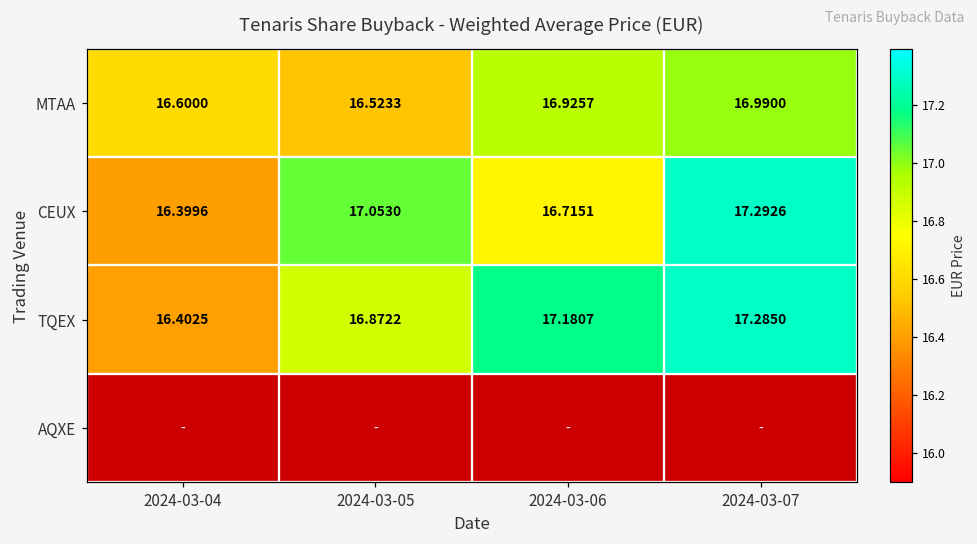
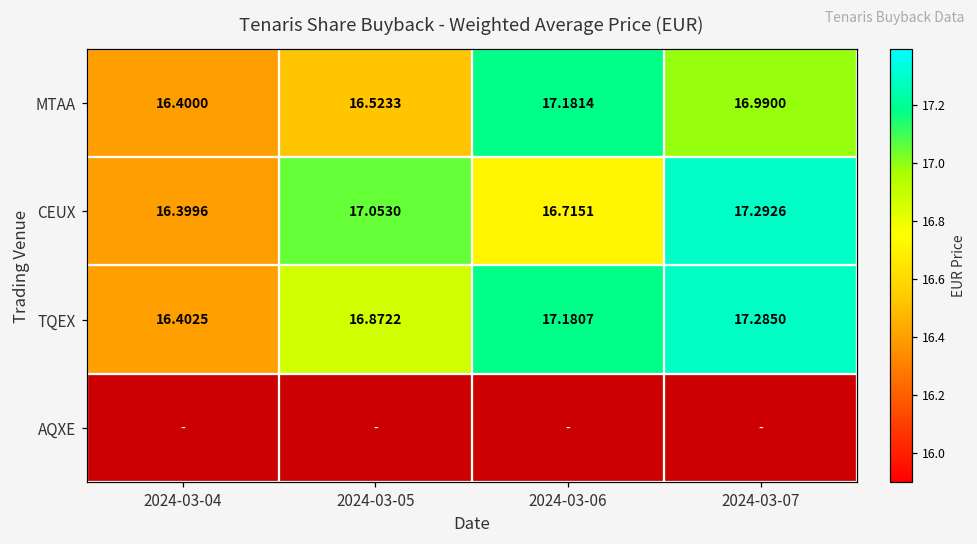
MTAA, 2024-03-04: 16.6000 -> 16.4000
MTAA, 2024-03-06: 16.9257 -> 17.1814
